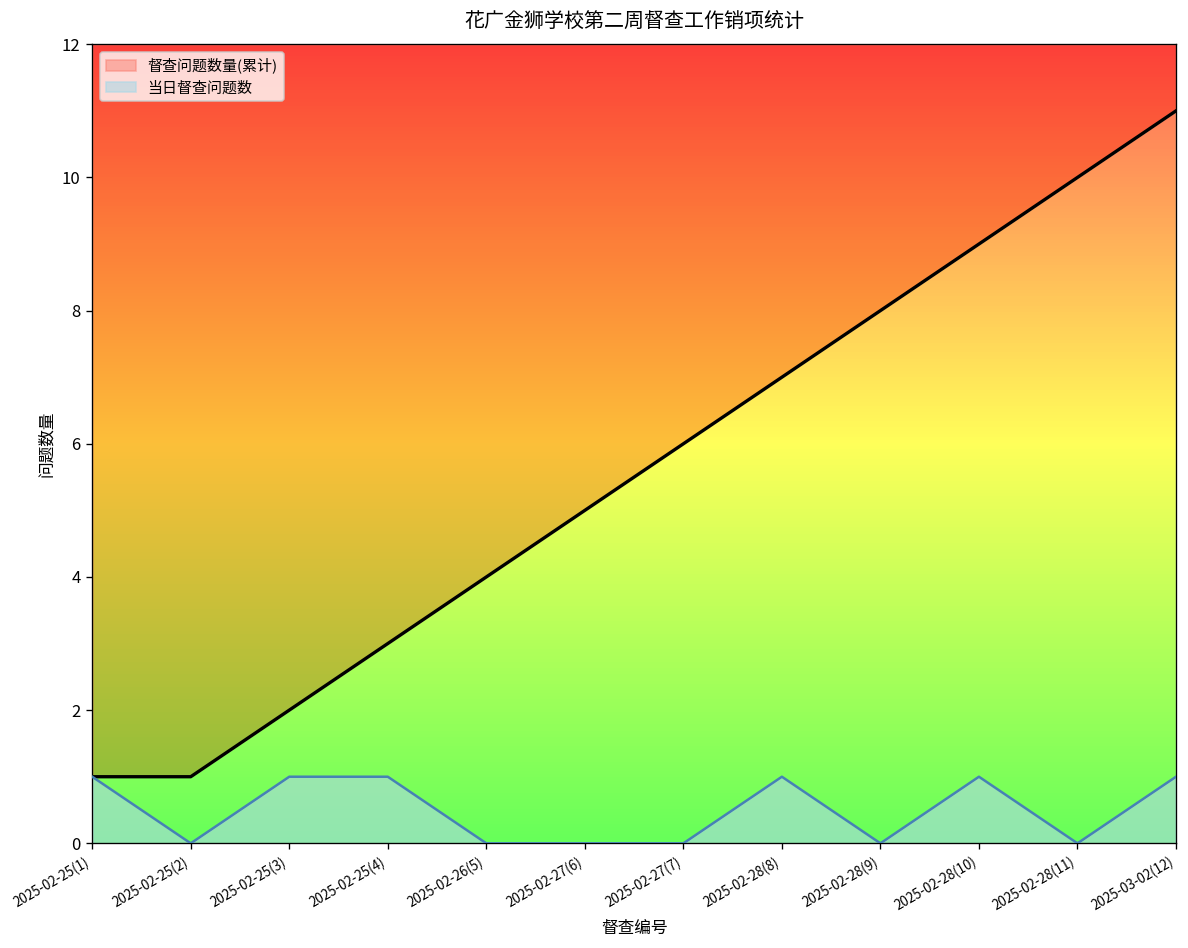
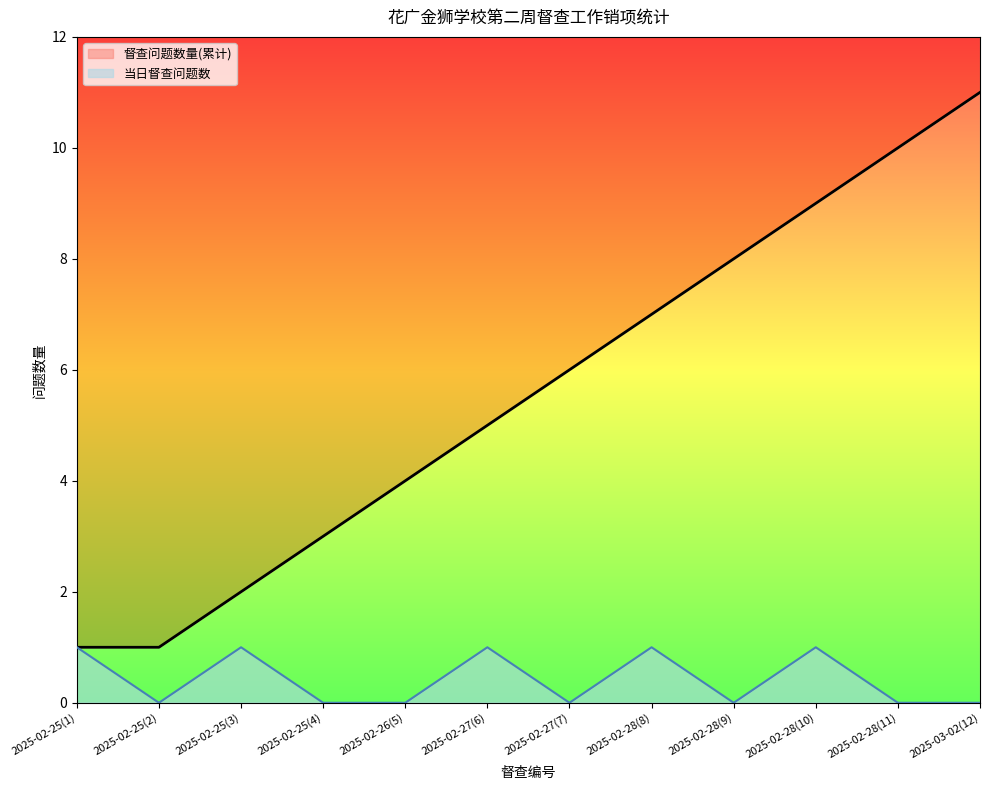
当日督查问题数, 2025-02-25(4): 1 -> 0
当日督查问题数, 2025-02-27(6): 0 -> 1
当日督查问题数, 2025-03-02(12): 1 -> 0
